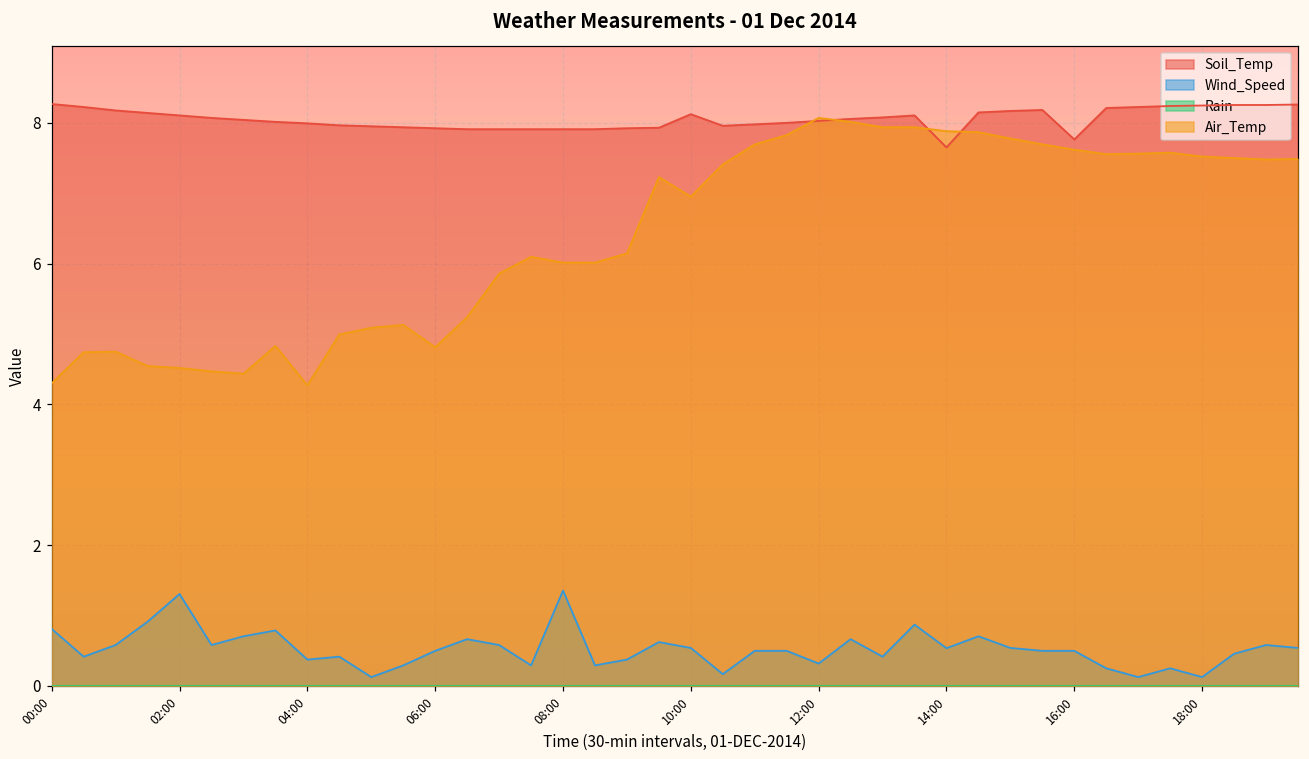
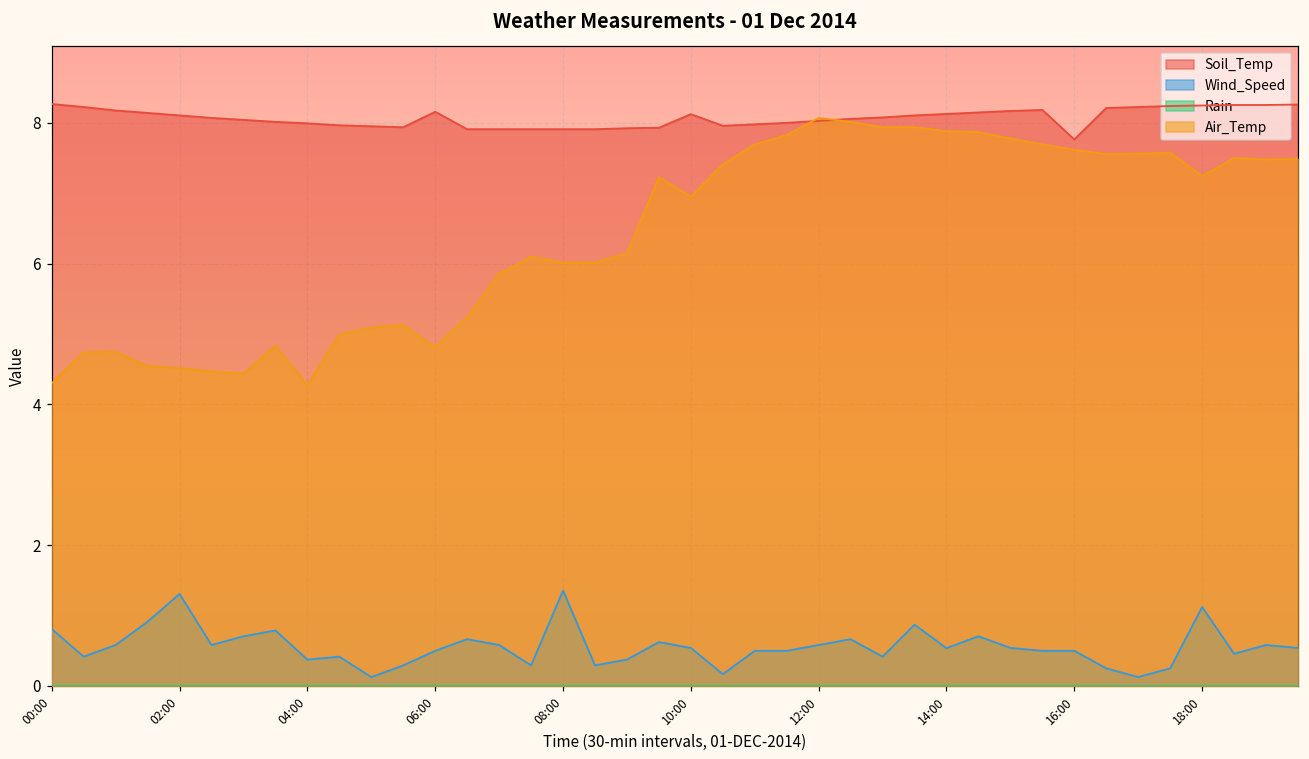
Soil_Temp, 06:00: 7.9 -> 8.2
Wind_Speed, 12:00: 0.3 -> 0.6
Soil_Temp, 14:00: 7.7 -> 8.1
Wind_Speed, 18:00: 0.1 -> 1.1
Air_Temp, 18:00: 7.5 -> 7.2
